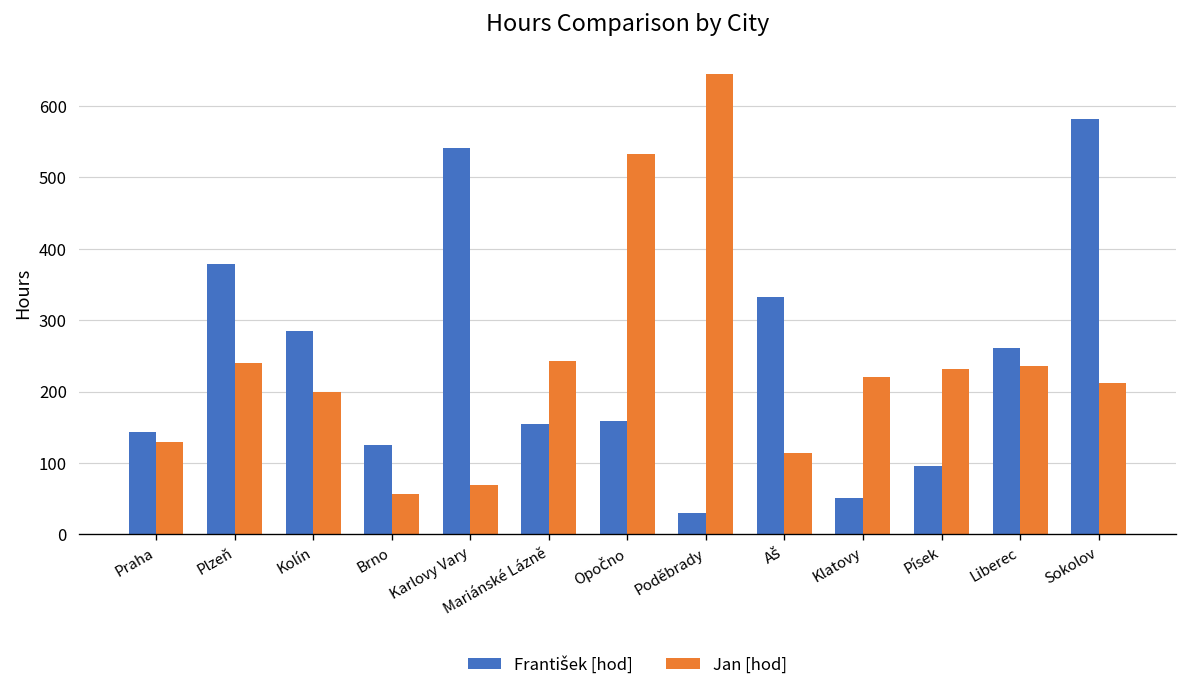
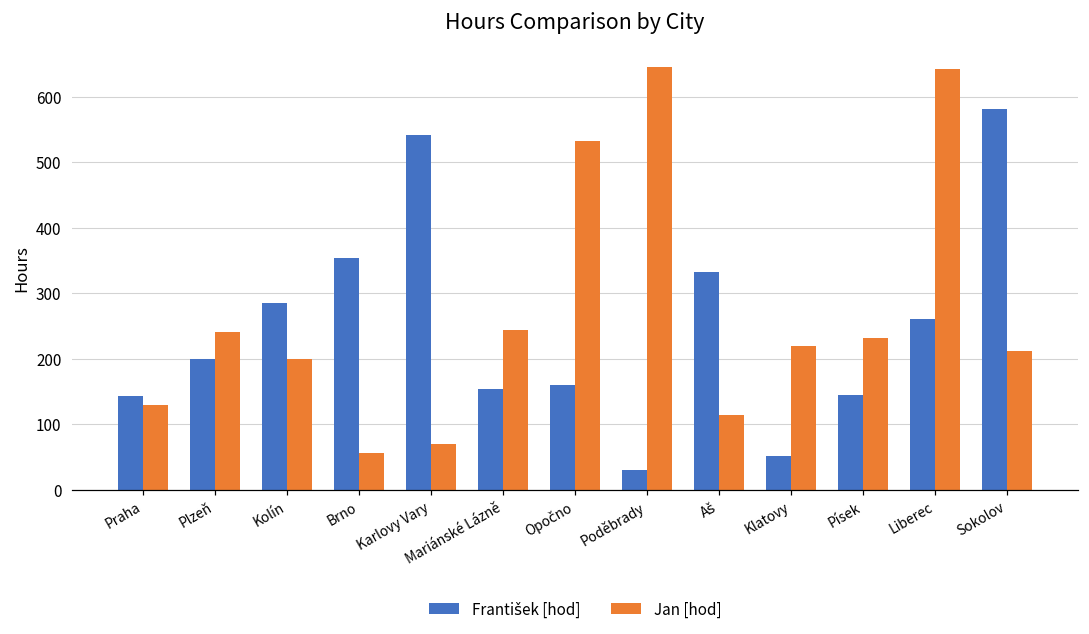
František [hod], Plzeň: 380 -> 200
František [hod], Brno: 130 -> 350
František [hod], Písek: 100 -> 150
Jan [hod], Liberec: 240 -> 640
